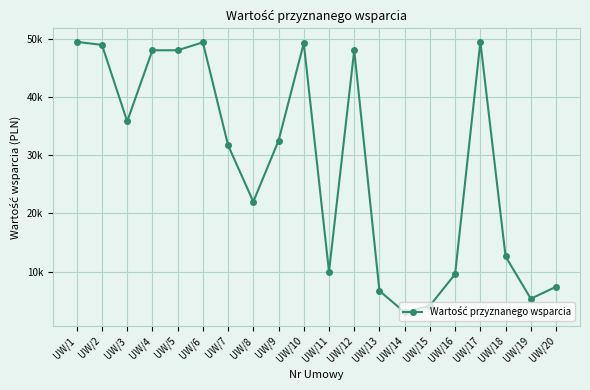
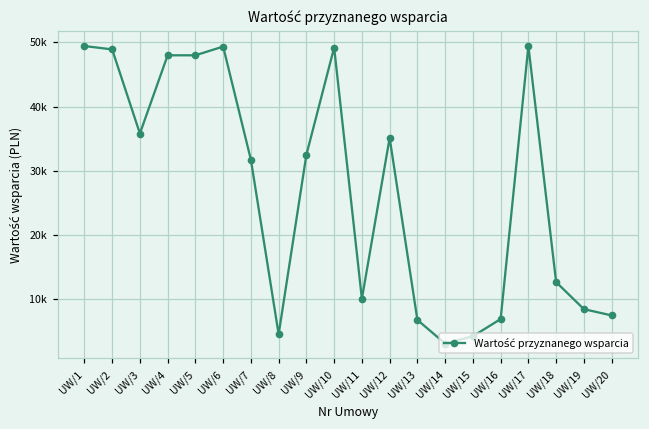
UW/8: 22000 -> 4000
UW/12: 48000 -> 35000
UW/16: 10000 -> 7000
UW/19: 5000 -> 8000
